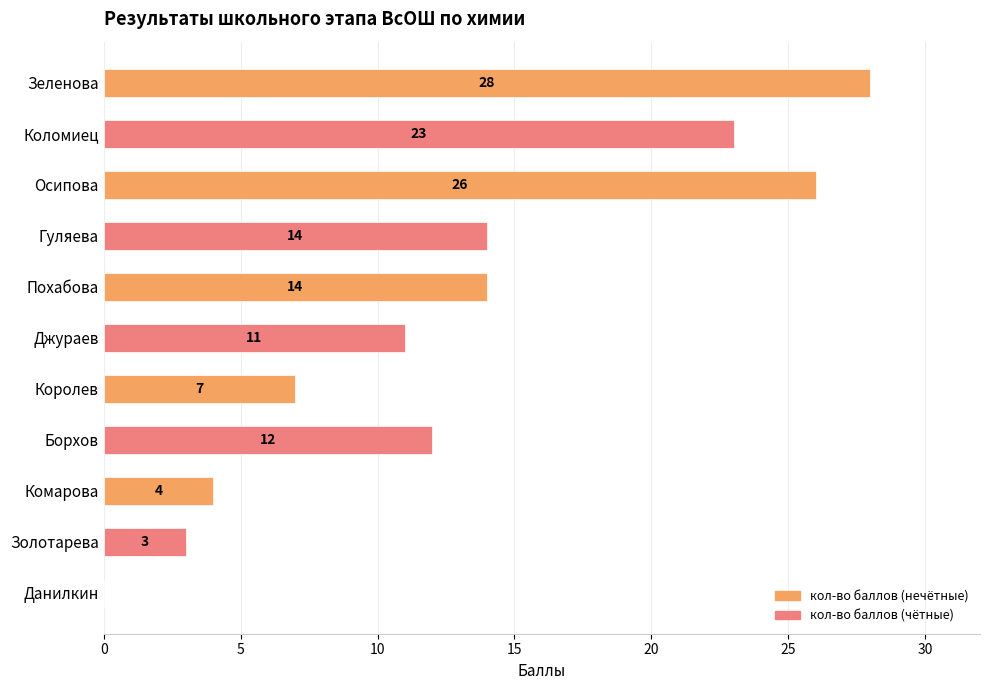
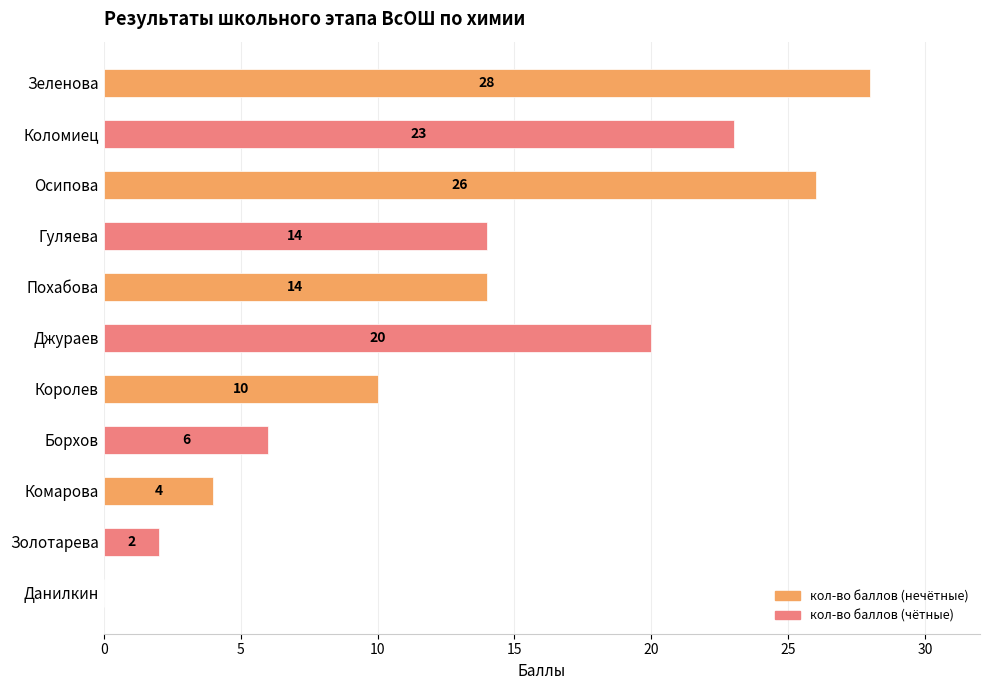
Джураев: 11 -> 20
Королев: 7 -> 10
Борхов: 12 -> 6
Золотарева: 3 -> 2
